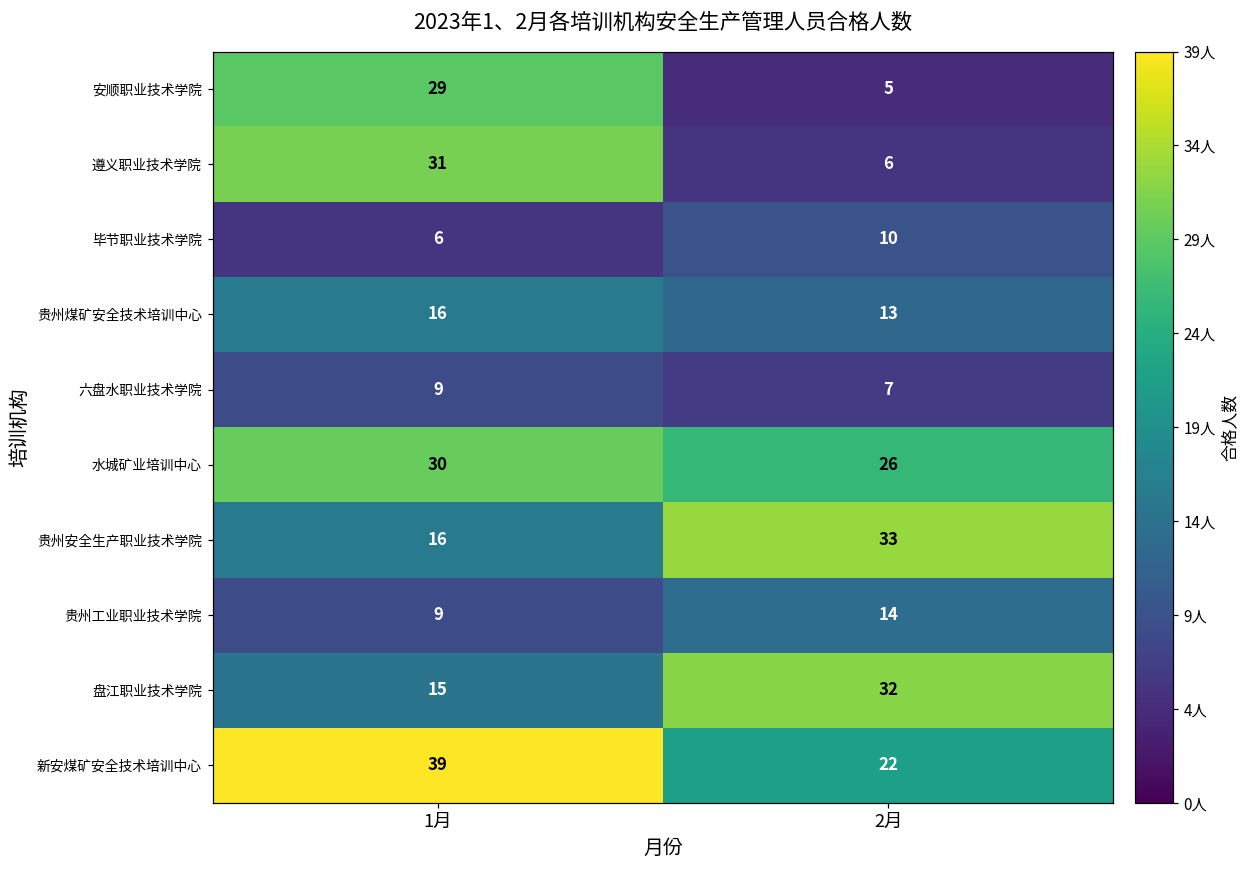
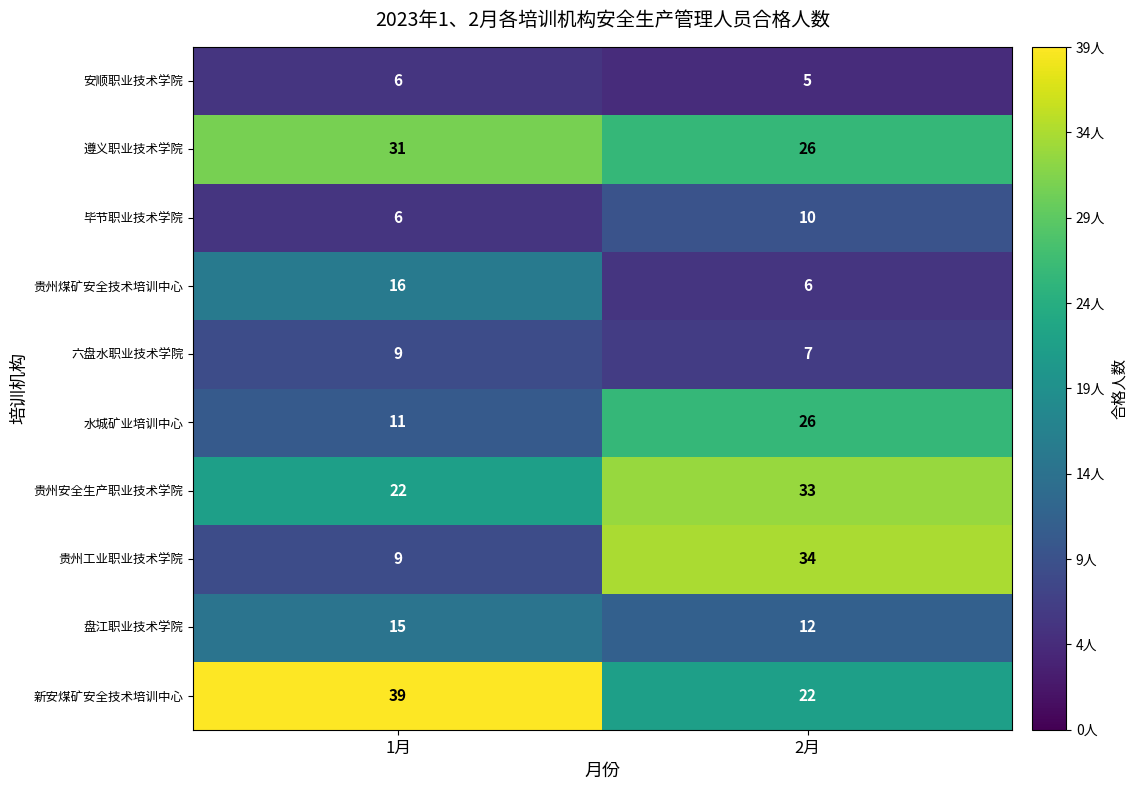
安顺职业技术学院, 1月: 29 -> 6
遵义职业技术学院, 2月: 6 -> 26
贵州煤矿安全技术培训中心, 2月: 13 -> 6
水城矿业培训中心, 1月: 30 -> 11
贵州安全生产职业技术学院, 1月: 16 -> 22
贵州工业职业技术学院, 2月: 14 -> 34
盘江职业技术学院, 2月: 32 -> 12
